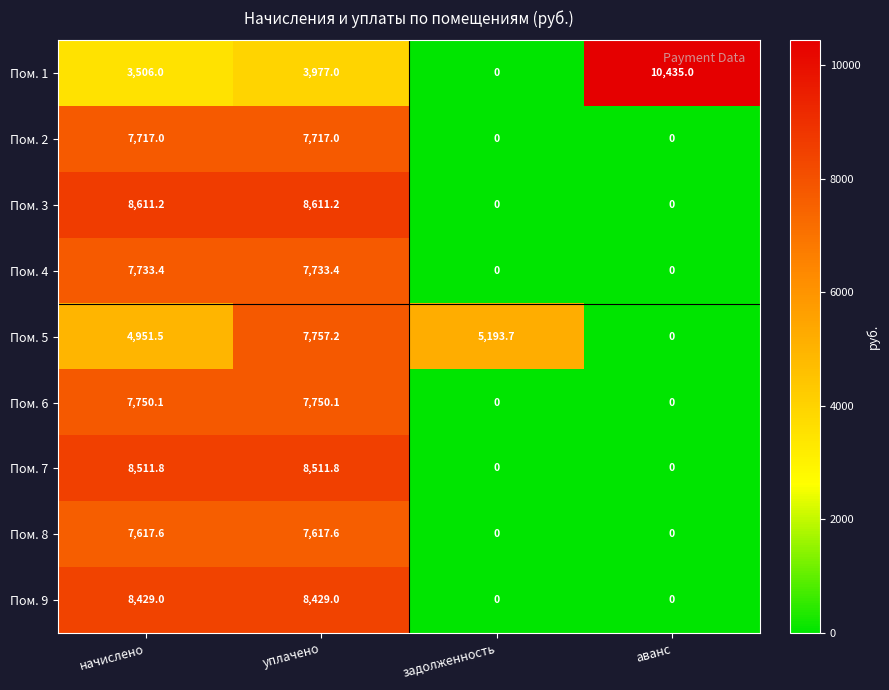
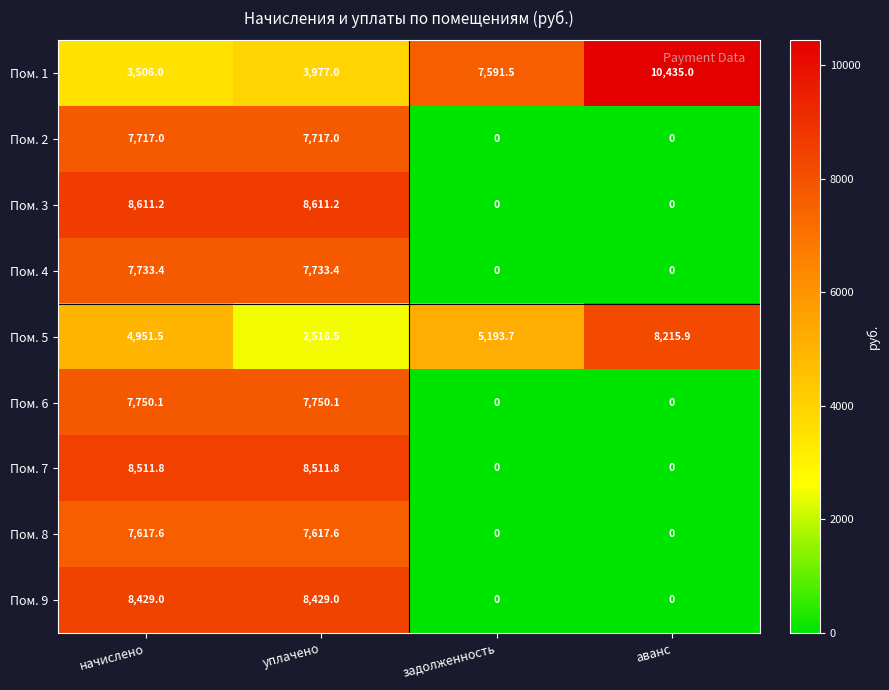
Пом. 1, задолженность: 0 -> 7,591.5
Пом. 5, уплачено: 7,757.2 -> 2,516.5
Пом. 5, аванс: 0 -> 8,215.9
